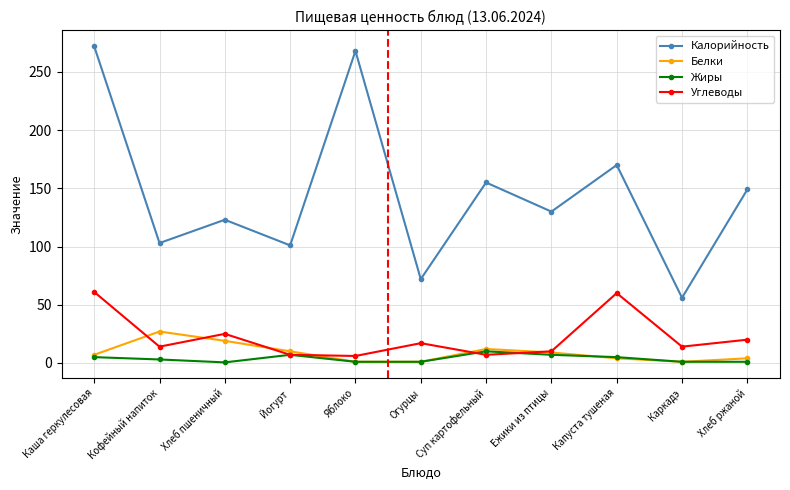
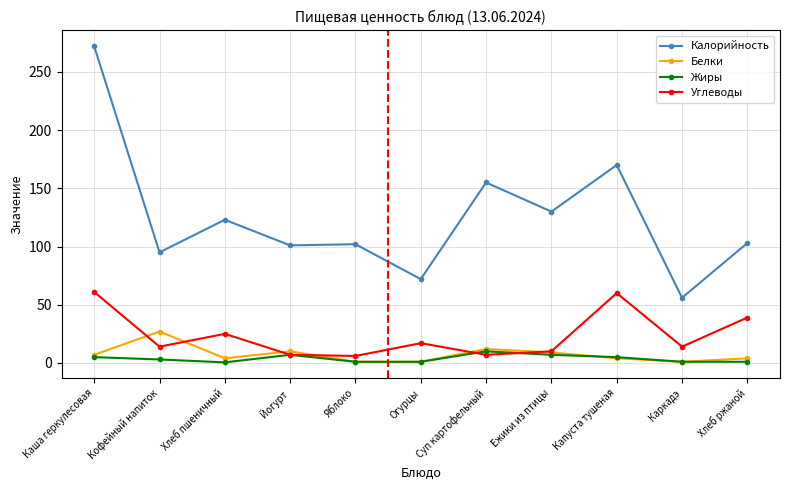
Калорийность, Кофейный напиток: 103 -> 95
Белки, Хлеб пшеничный: 19 -> 4
Калорийность, Яблоко: 268 -> 102
Калорийность, Хлеб ржаной: 149 -> 103
Углеводы, Хлеб ржаной: 20 -> 39
